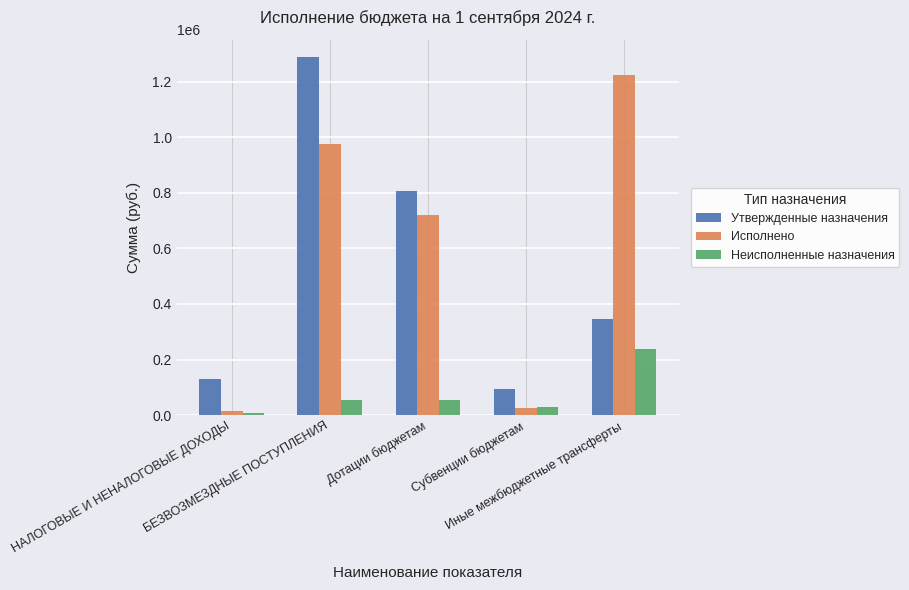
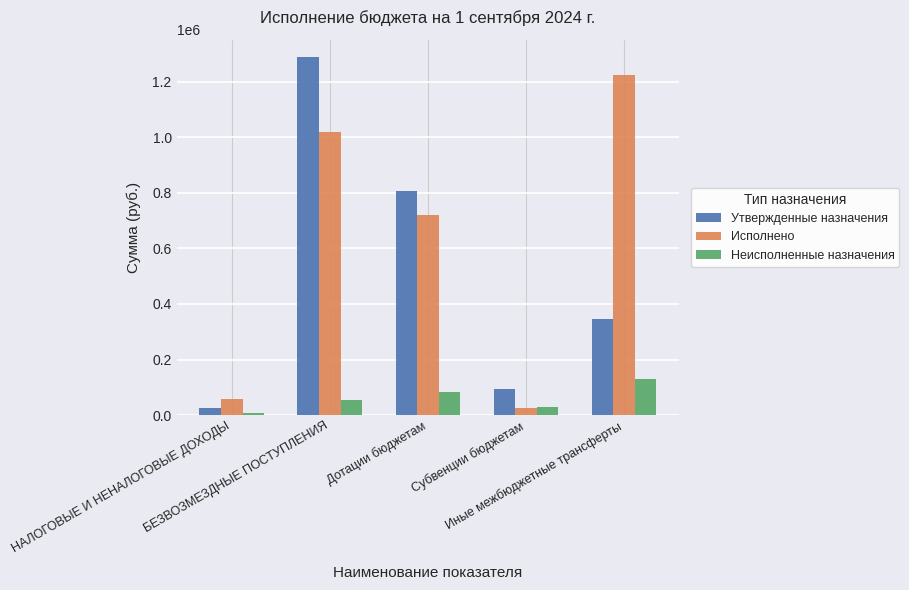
Утвержденные назначения, НАЛОГОВЫЕ И НЕНАЛОГОВЫЕ ДОХОДЫ: 130000 -> 20000
Исполнено, НАЛОГОВЫЕ И НЕНАЛОГОВЫЕ ДОХОДЫ: 20000 -> 60000
Исполнено, БЕЗВОЗМЕЗДНЫЕ ПОСТУПЛЕНИЯ: 970000 -> 1020000
Неисполненные назначения, Дотации бюджетам: 50000 -> 80000
Неисполненные назначения, Иные межбюджетные трансферты: 240000 -> 130000
